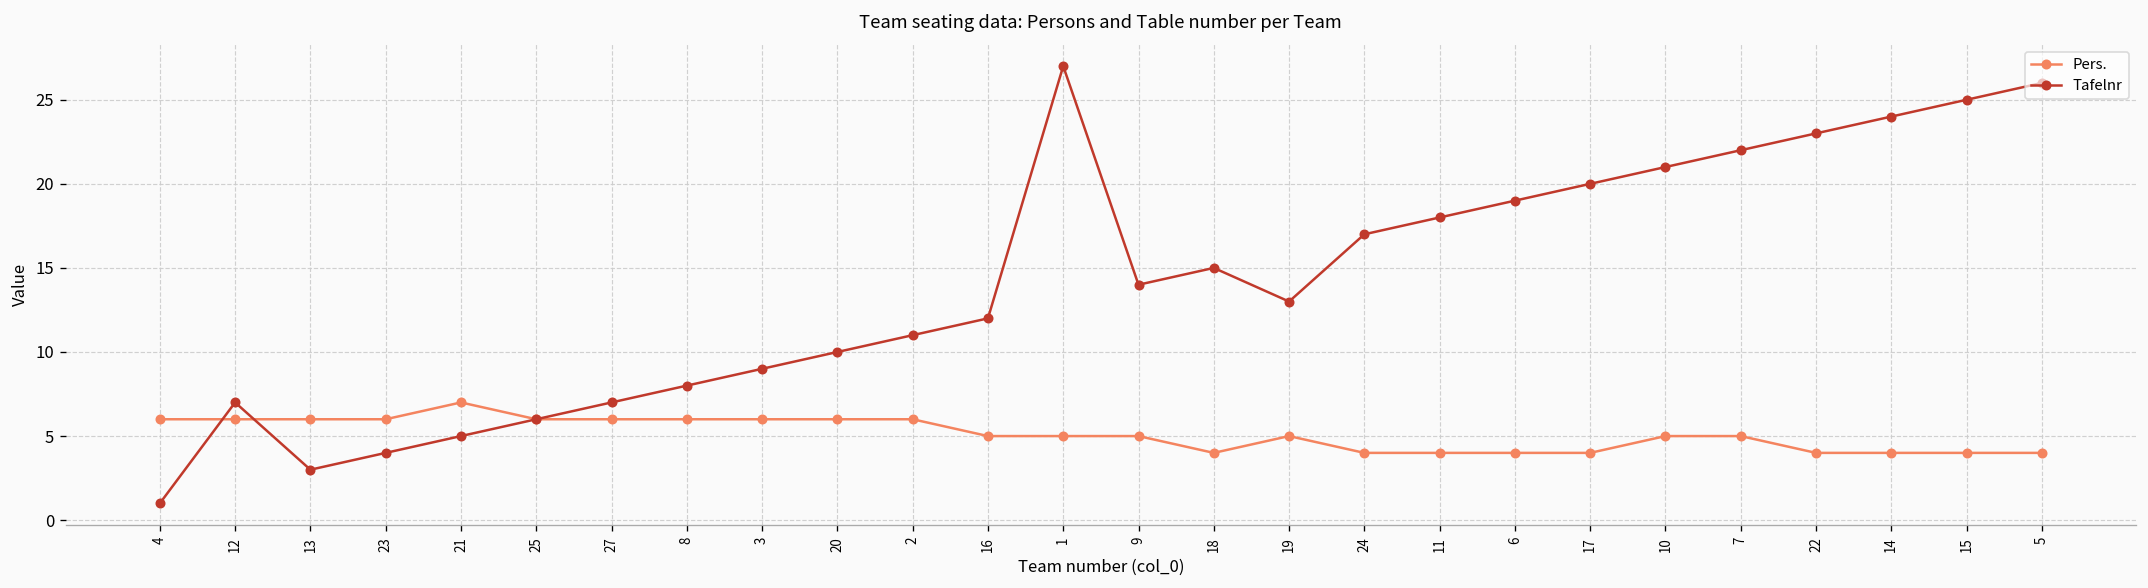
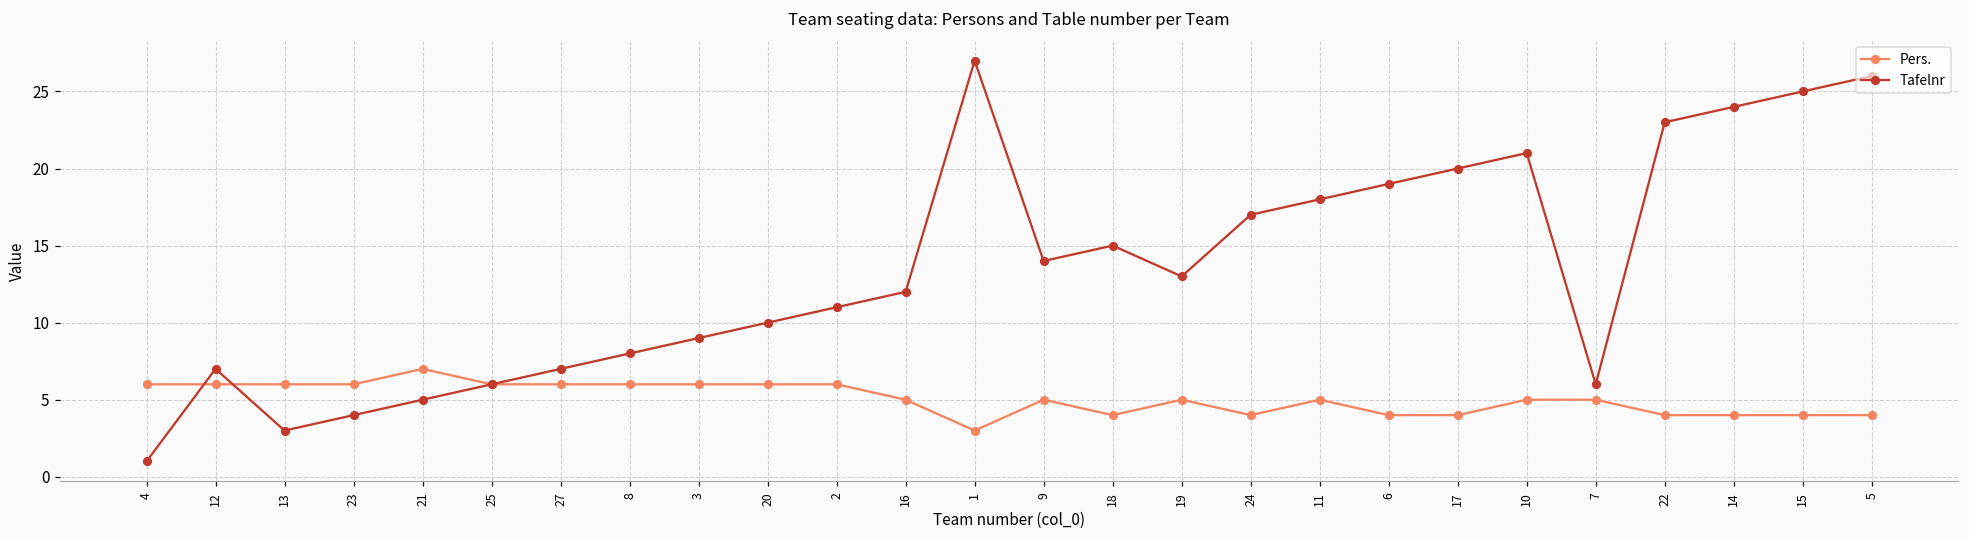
Pers., 1: 5 -> 3
Pers., 11: 4 -> 5
Tafelnr, 7: 22 -> 6
